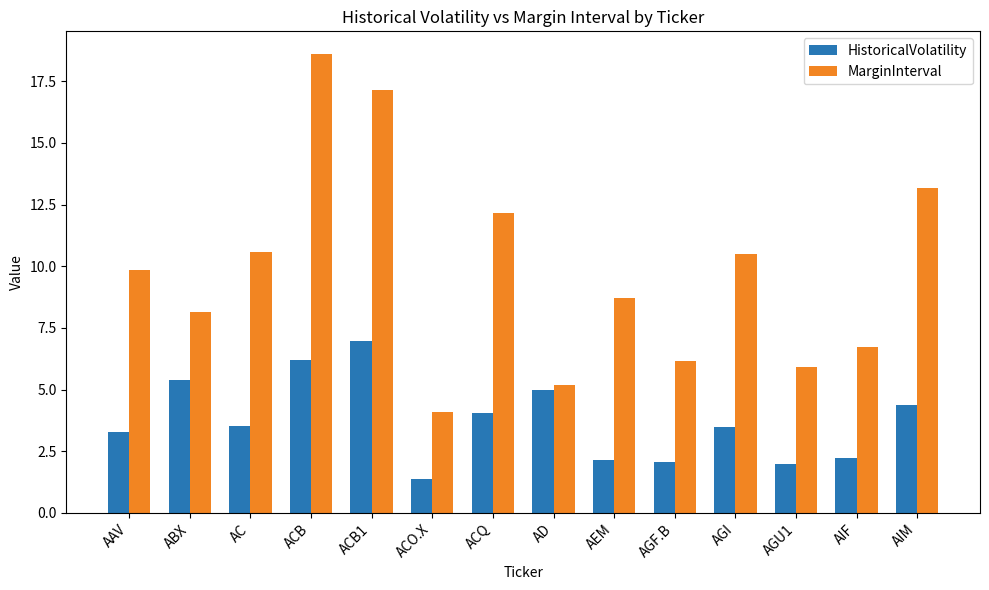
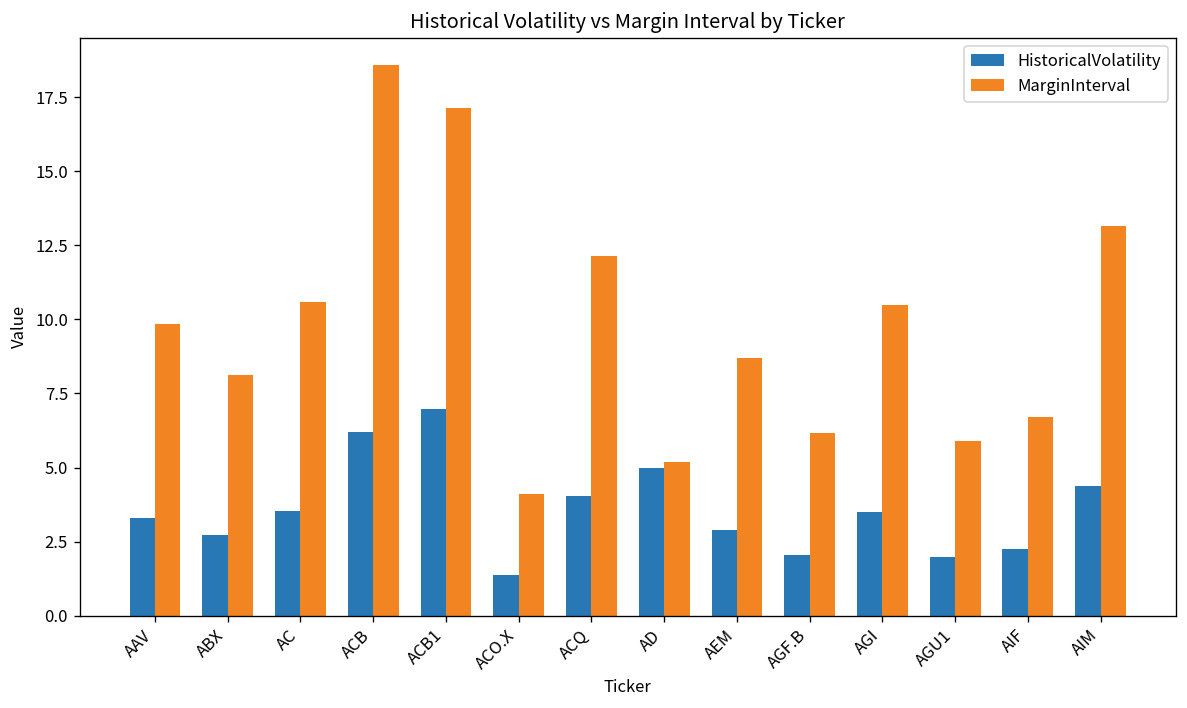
HistoricalVolatility, ABX: 5.4 -> 2.7
HistoricalVolatility, AEM: 2.1 -> 2.9
